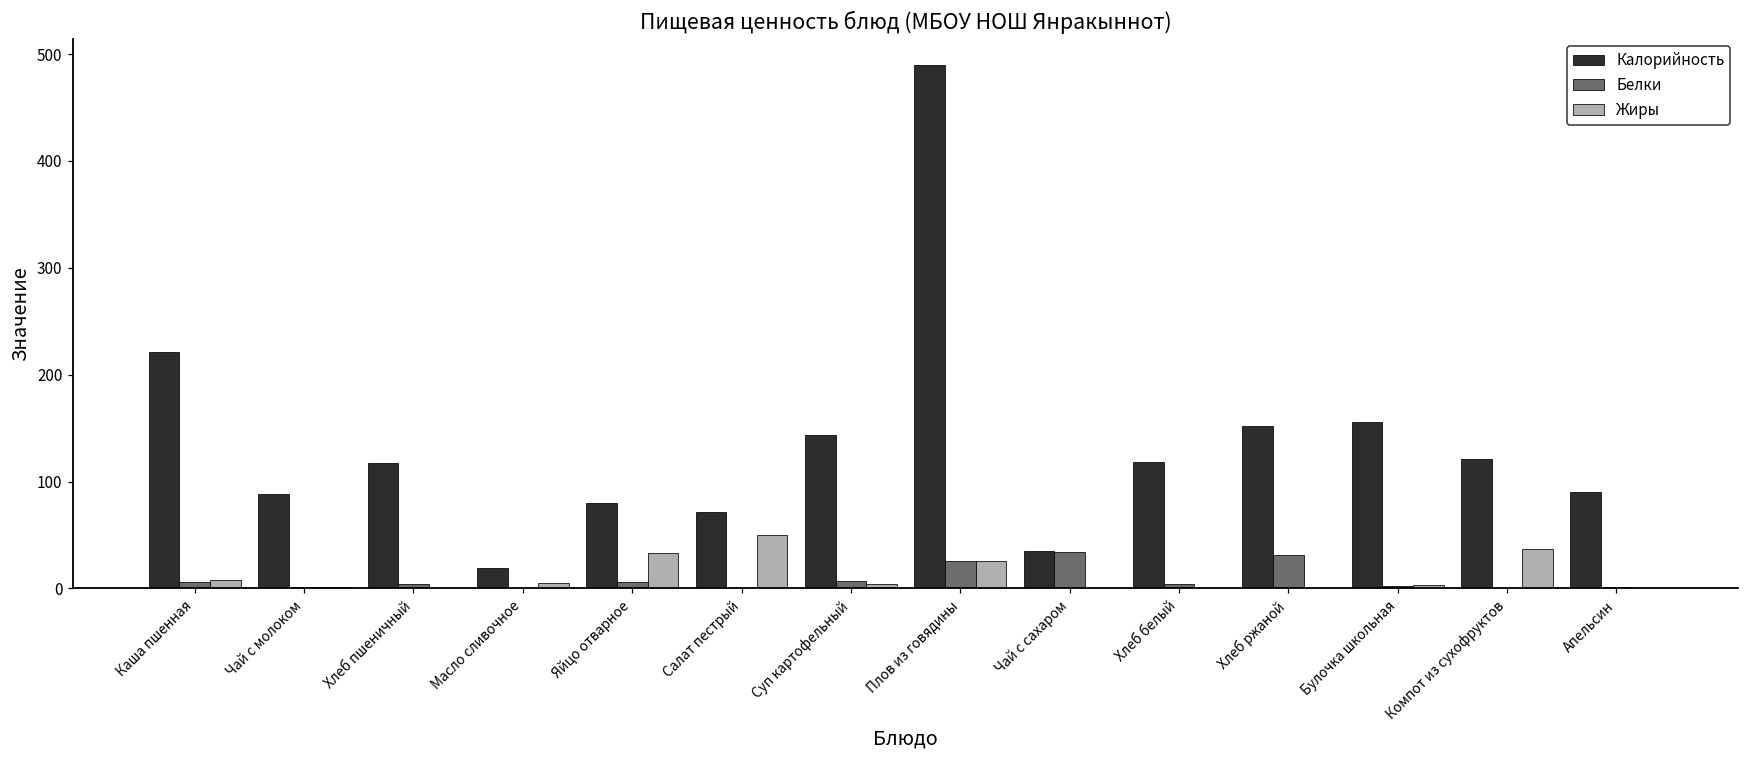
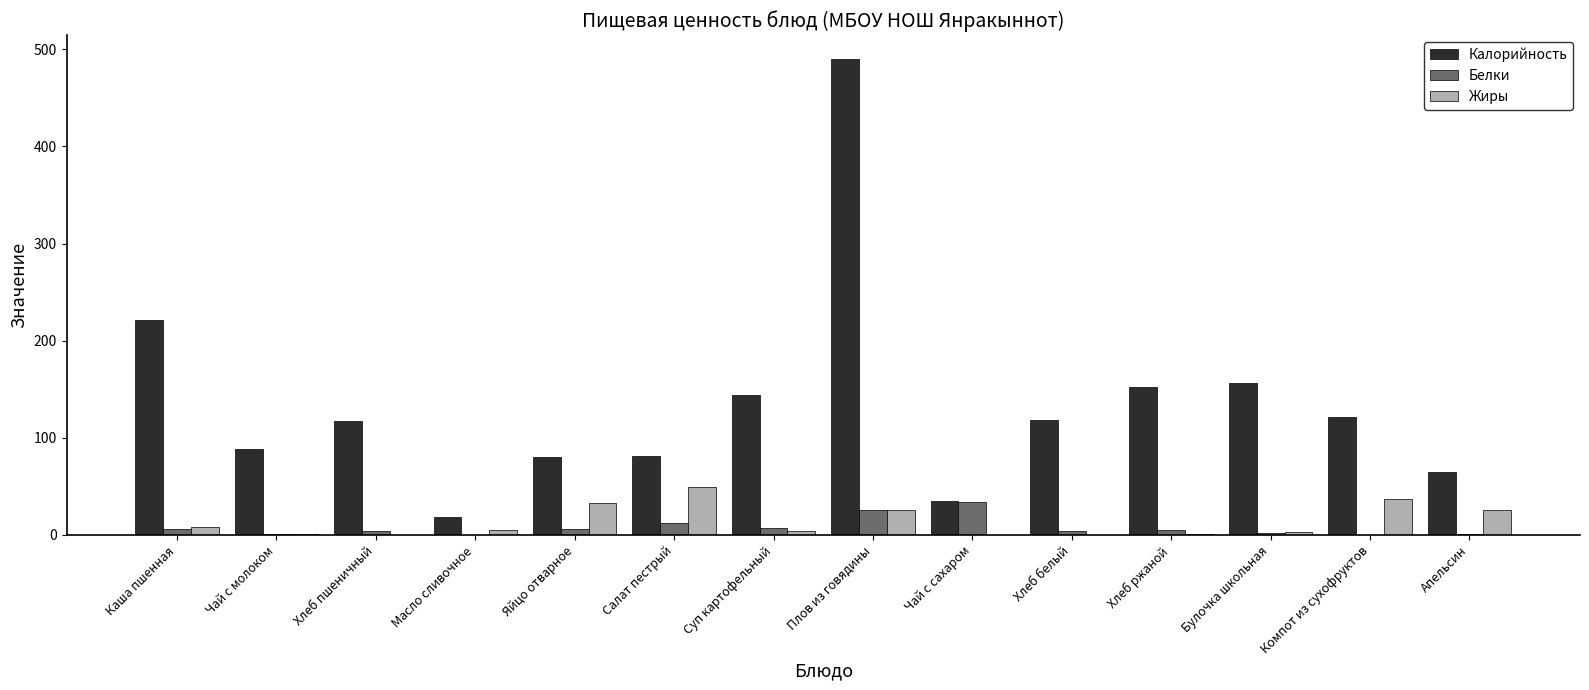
Калорийность, Салат пестрый: 70 -> 80
Белки, Салат пестрый: 0 -> 10
Белки, Хлеб ржаной: 30 -> 10
Калорийность, Апельсин: 90 -> 60
Жиры, Апельсин: 0 -> 30
